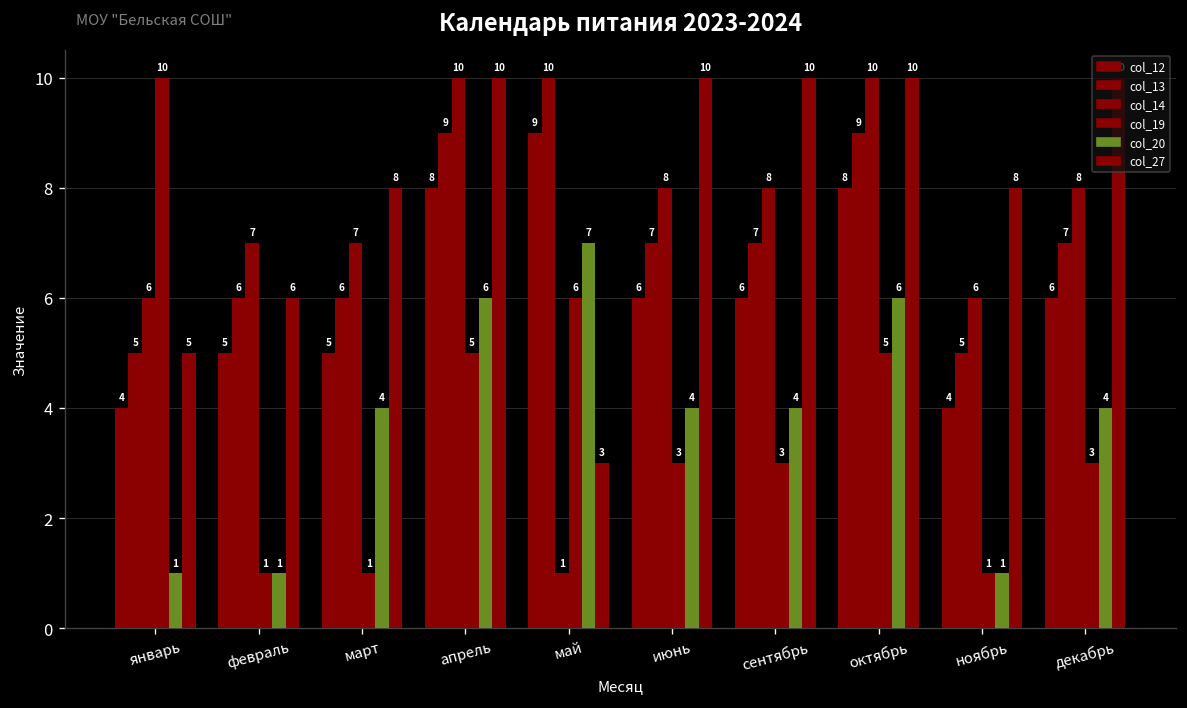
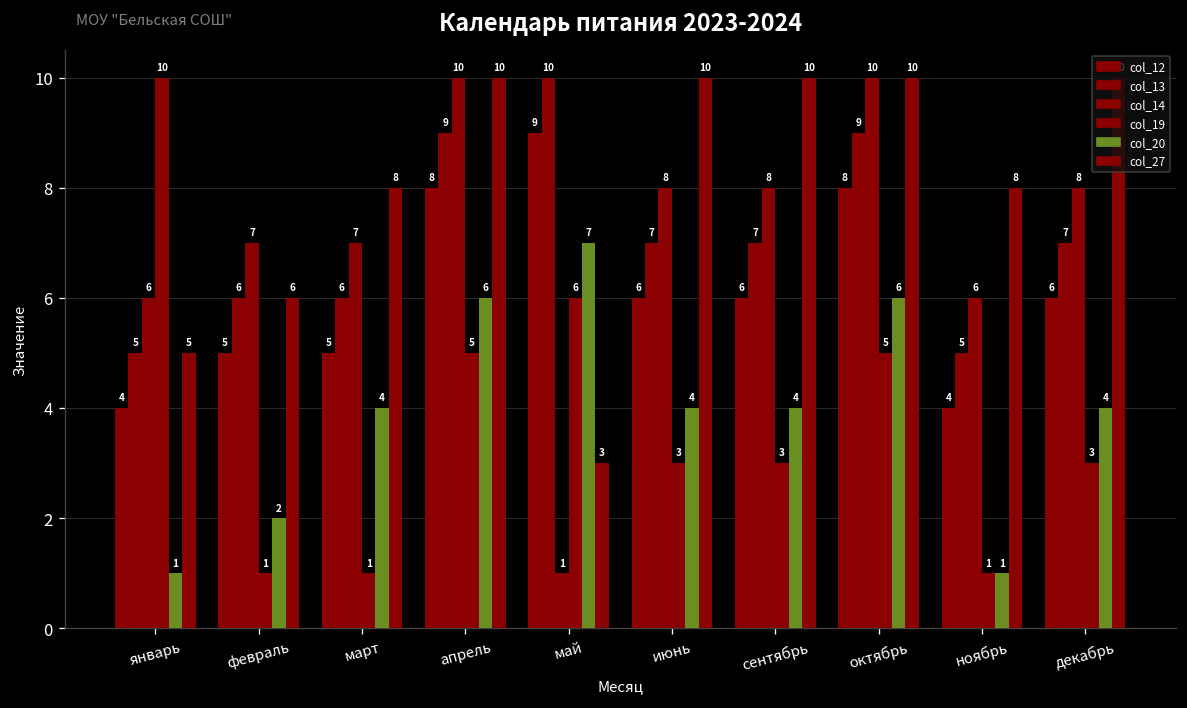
col_20, февраль: 1 -> 2
